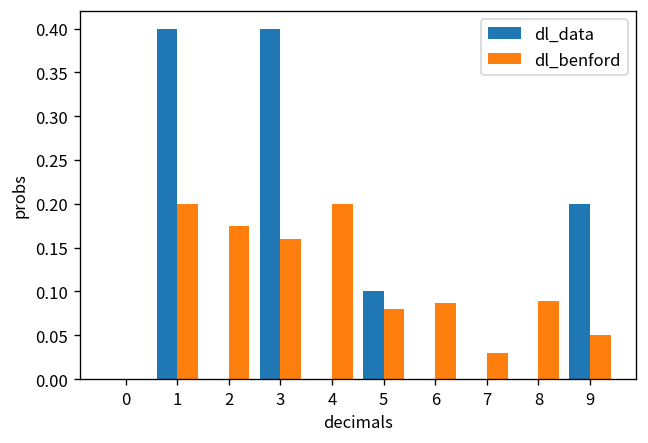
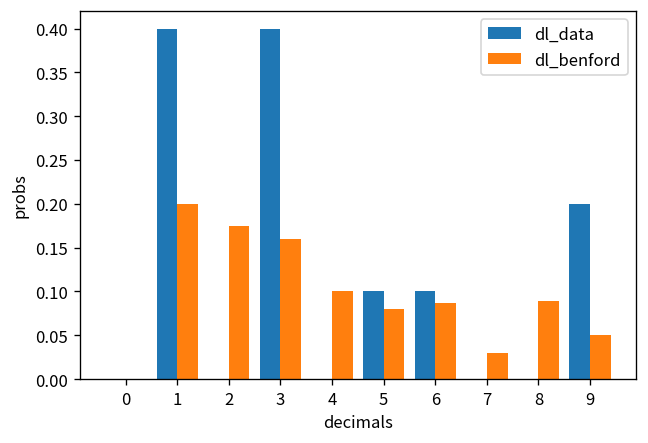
dl_benford, 4: 0.2 -> 0.1
dl_data, 6: 0.0 -> 0.1
